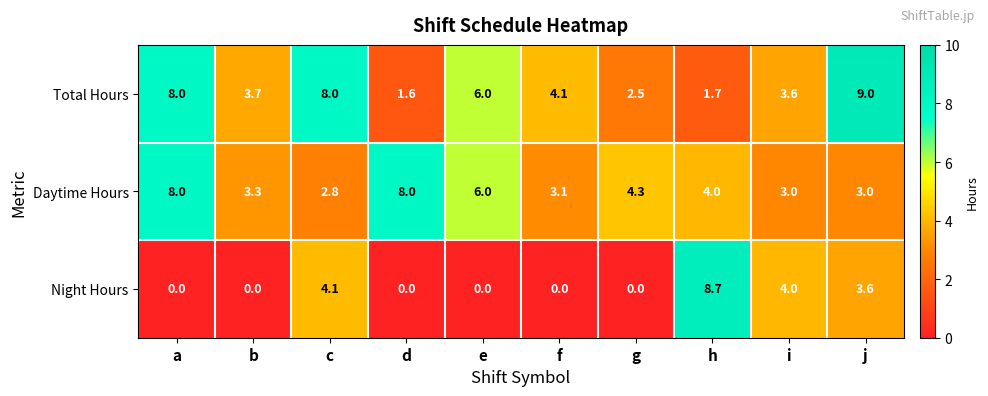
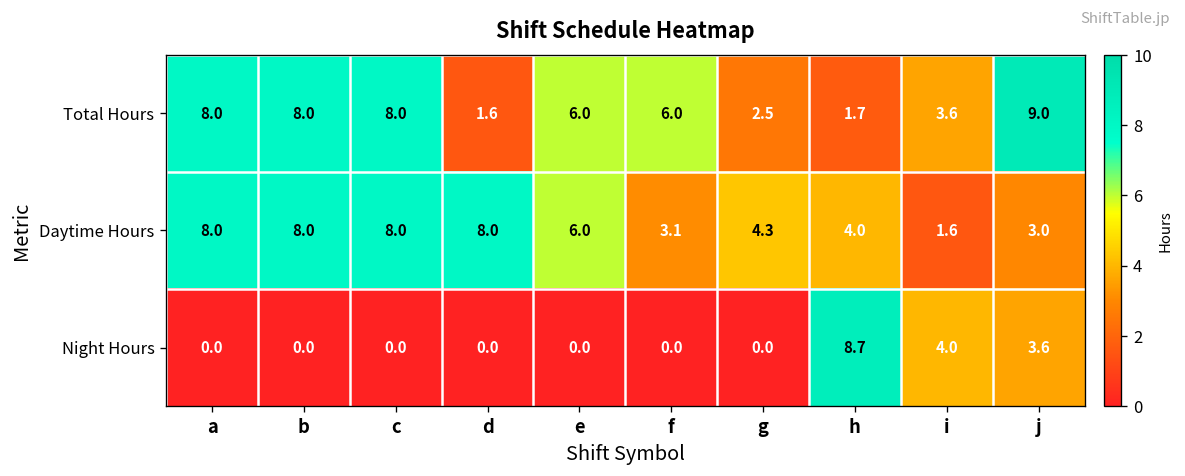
Total Hours, b: 3.7 -> 8.0
Total Hours, f: 4.1 -> 6.0
Daytime Hours, b: 3.3 -> 8.0
Daytime Hours, c: 2.8 -> 8.0
Daytime Hours, i: 3.0 -> 1.6
Night Hours, c: 4.1 -> 0.0
